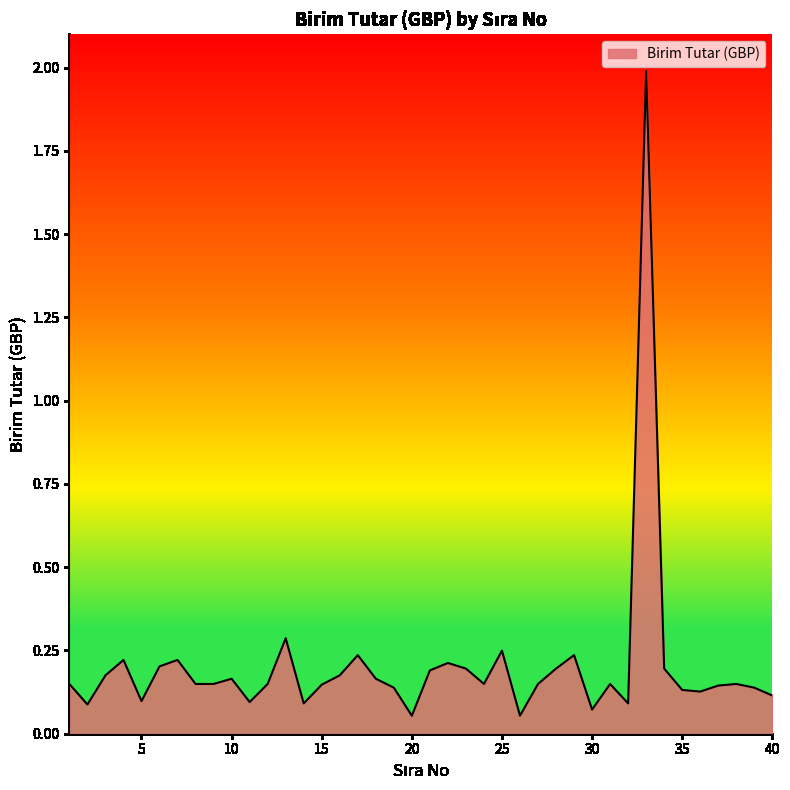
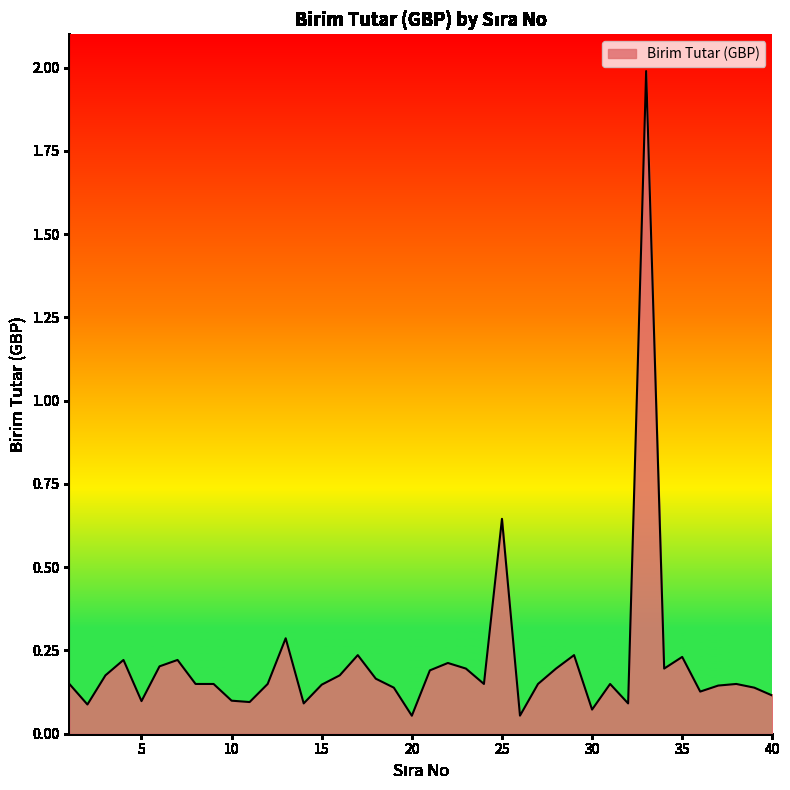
10: 0.17 -> 0.10
25: 0.25 -> 0.65
35: 0.13 -> 0.23
